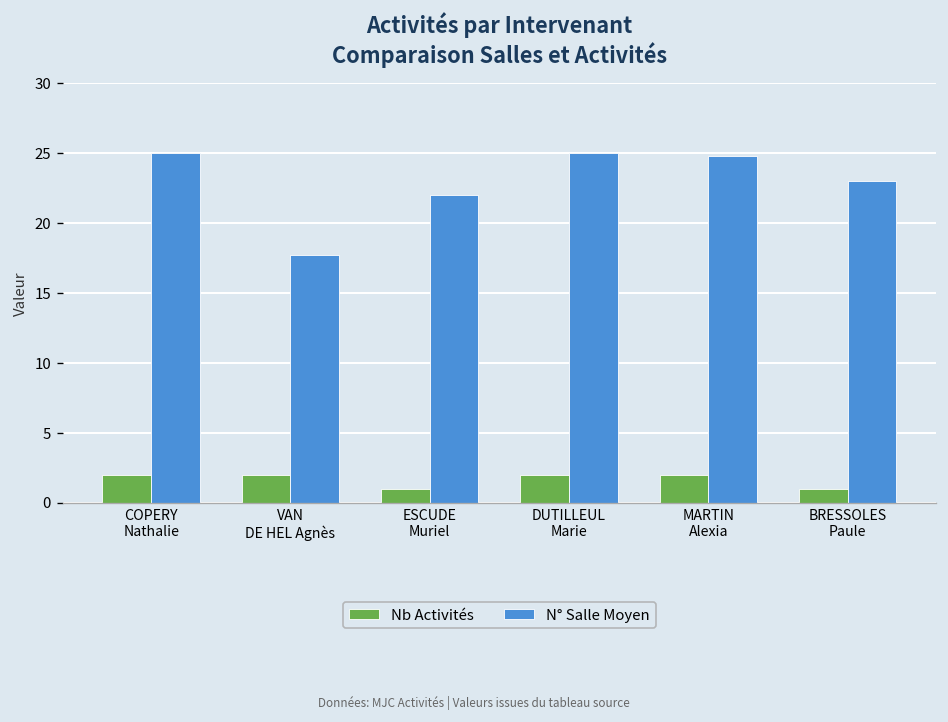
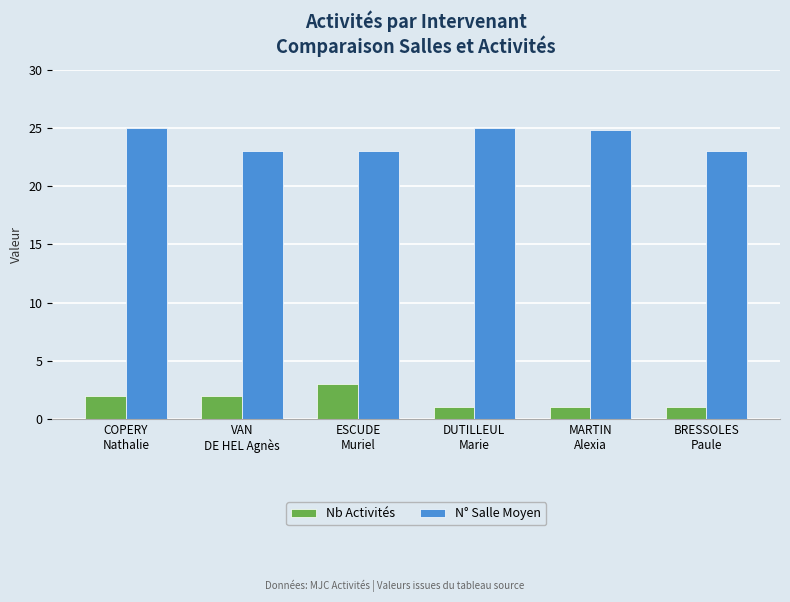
N° Salle Moyen, VAN DE HEL Agnès: 17.7 -> 23.0
Nb Activités, ESCUDE Muriel: 1 -> 3
N° Salle Moyen, ESCUDE Muriel: 22 -> 23
Nb Activités, DUTILLEUL Marie: 2 -> 1
Nb Activités, MARTIN Alexia: 2 -> 1
